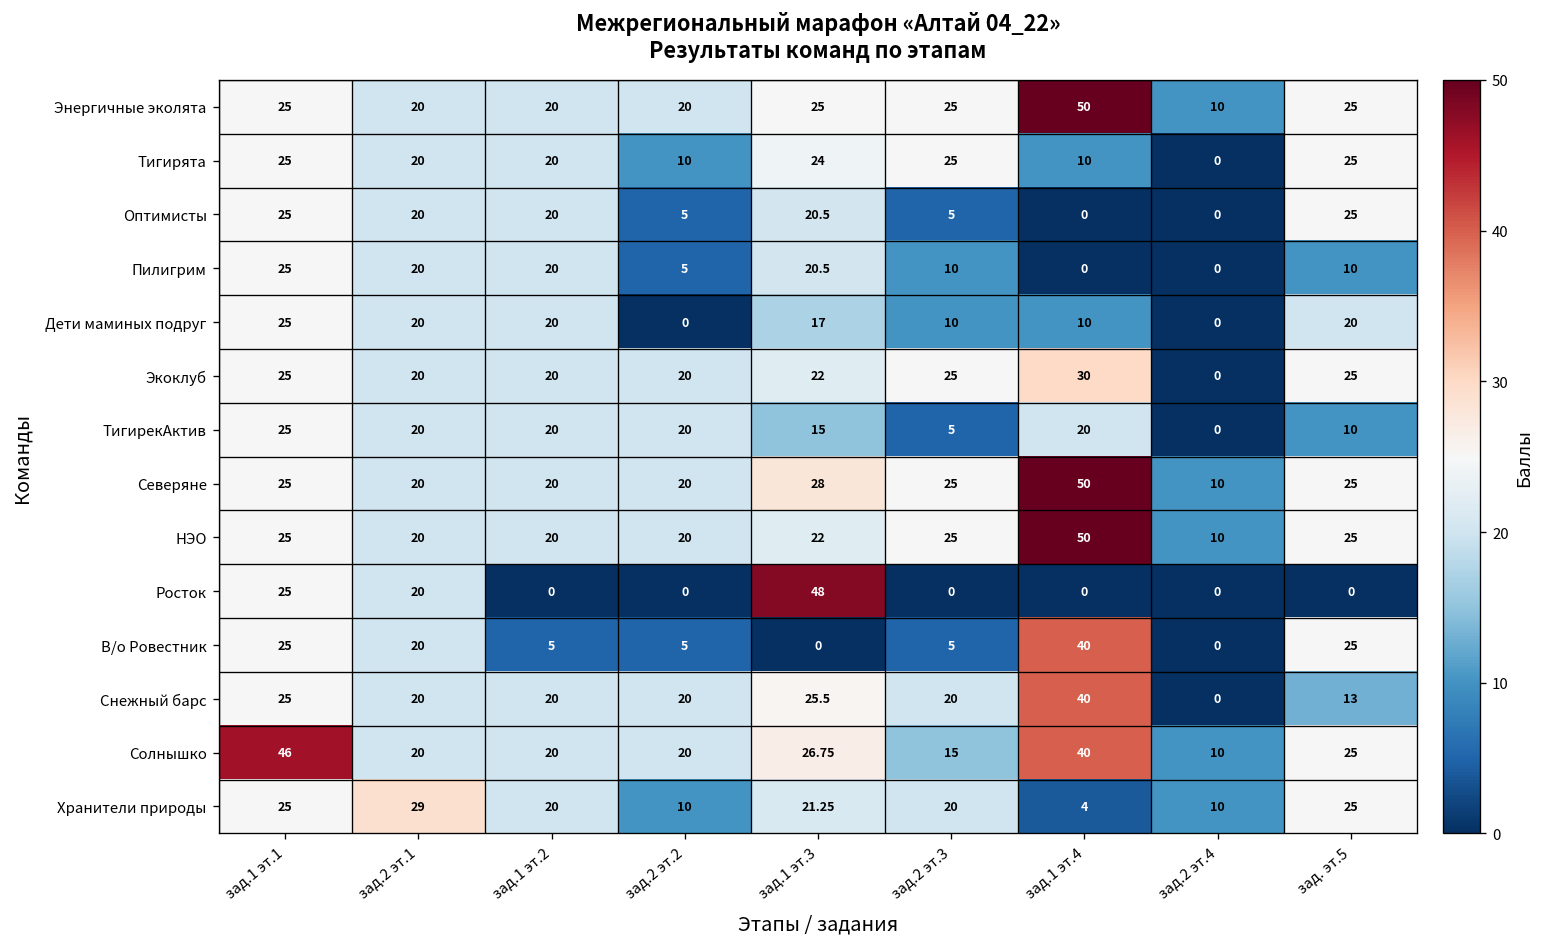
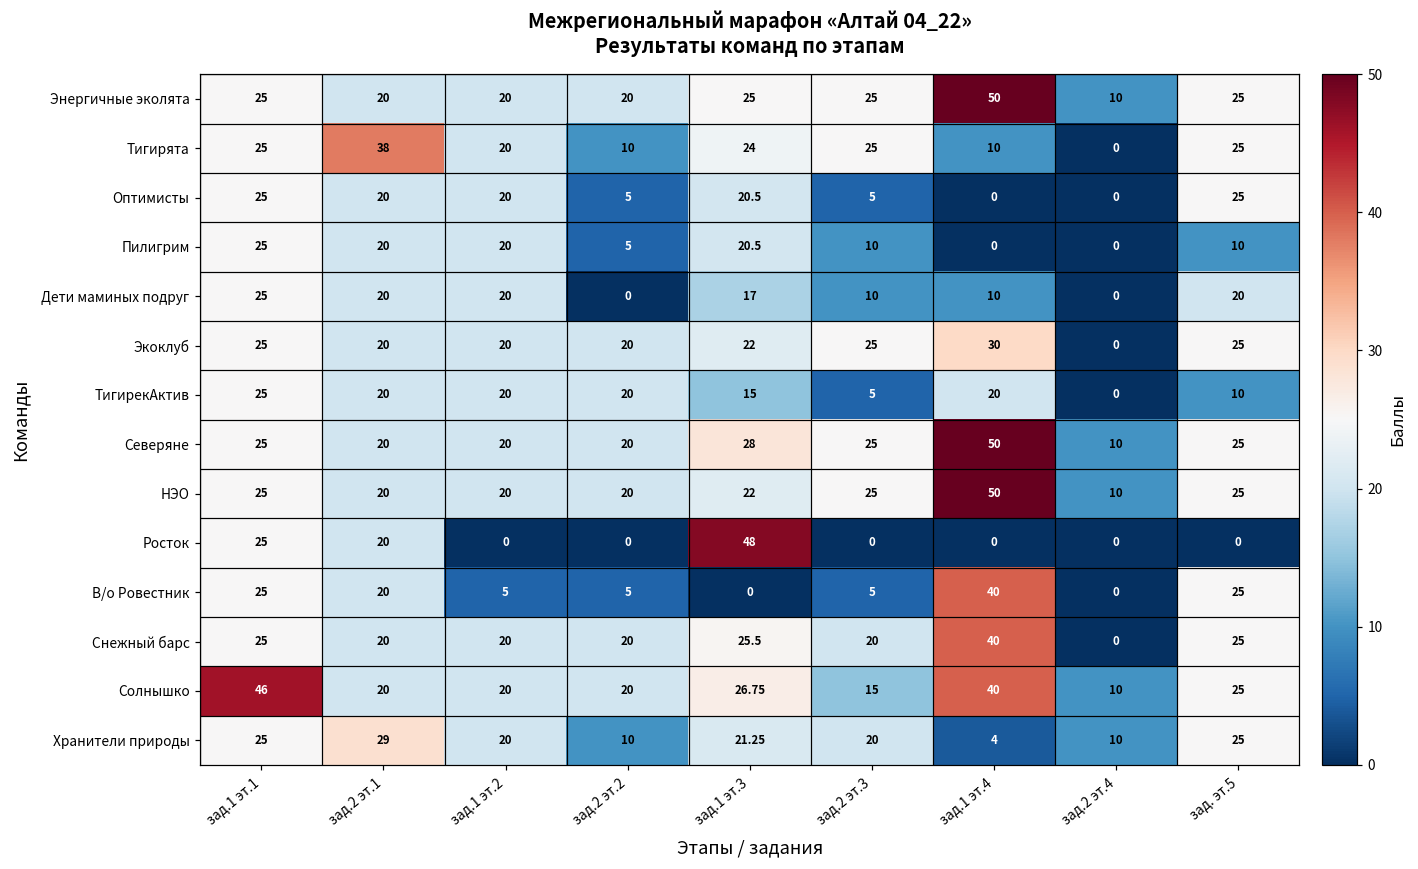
Тигирята, зад.2 эт.1: 20 -> 38
Снежный барс, зад. эт.5: 13 -> 25
